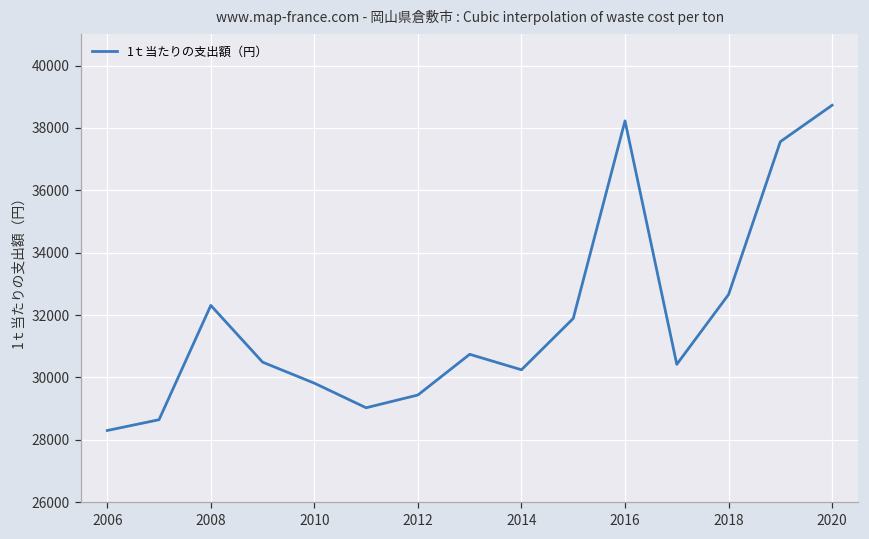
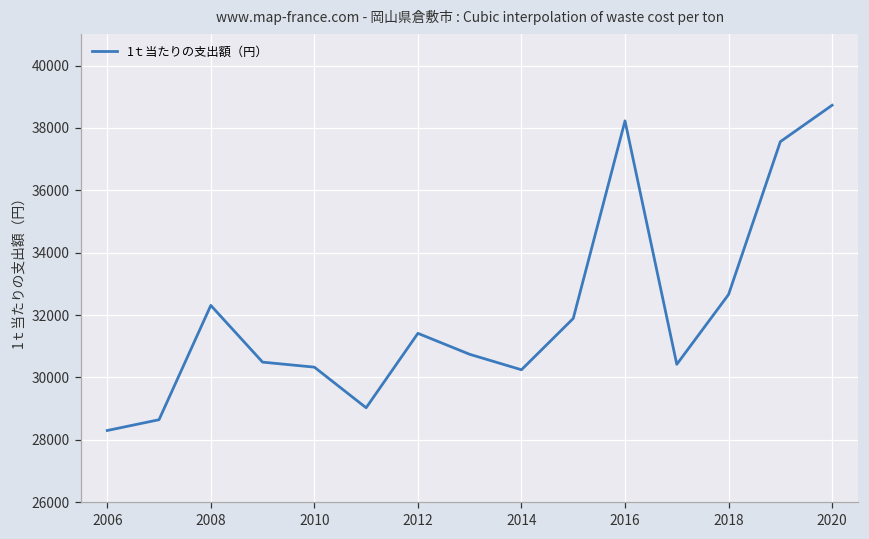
2010: 29800 -> 30300
2012: 29400 -> 31400
